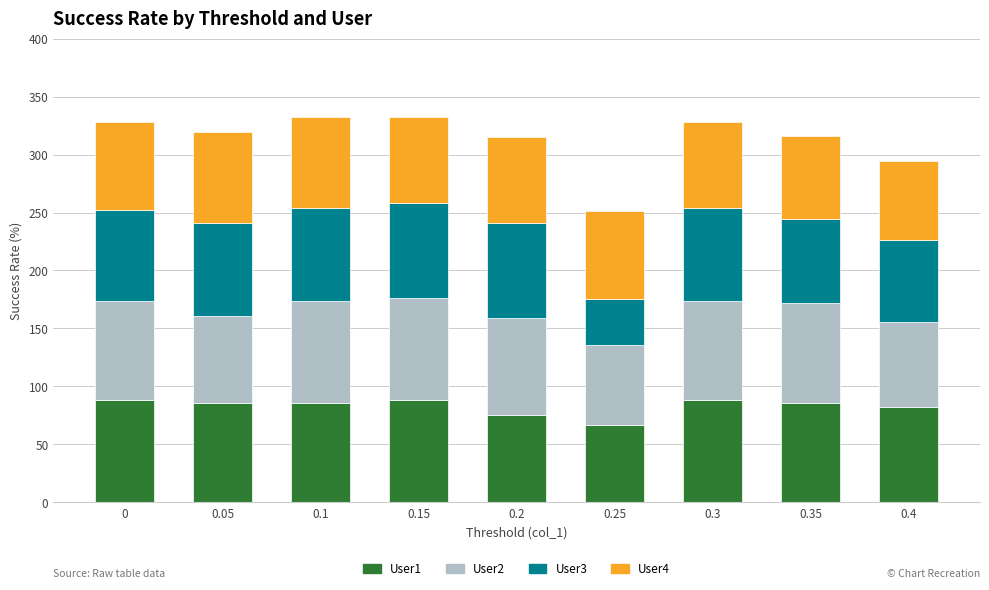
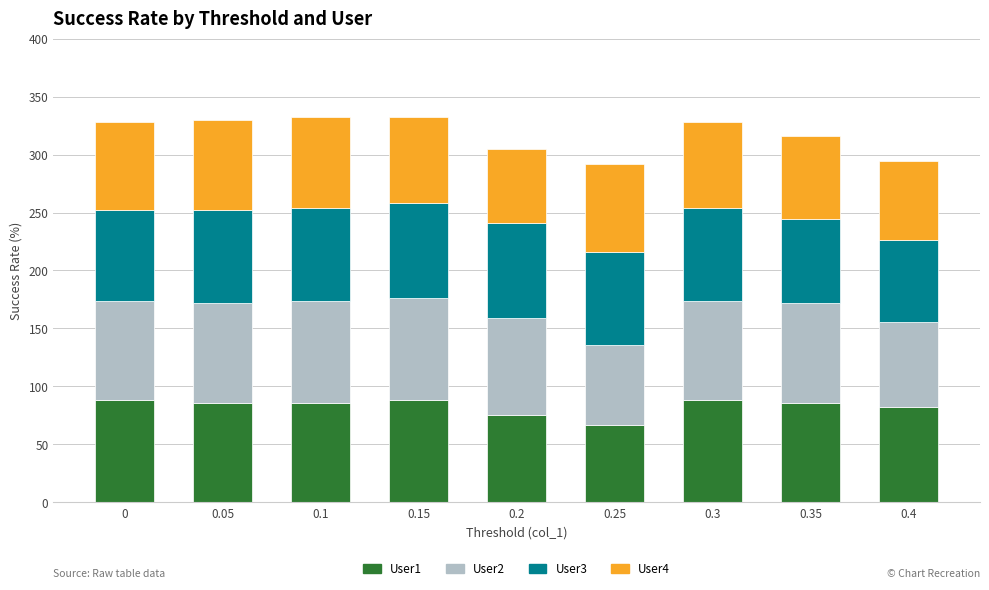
User2, 0.05: 75 -> 86
User4, 0.2: 74 -> 64
User3, 0.25: 39 -> 80
